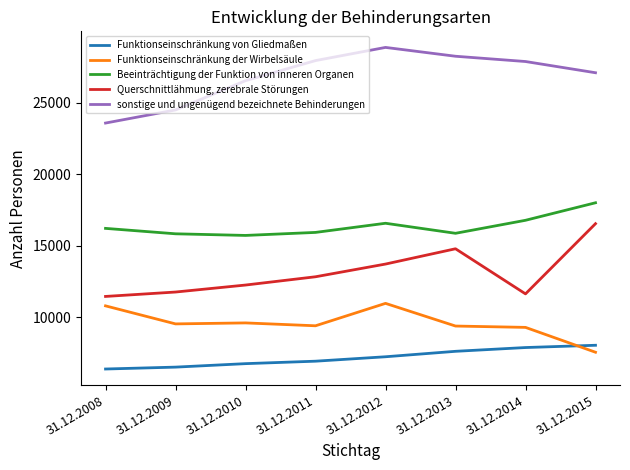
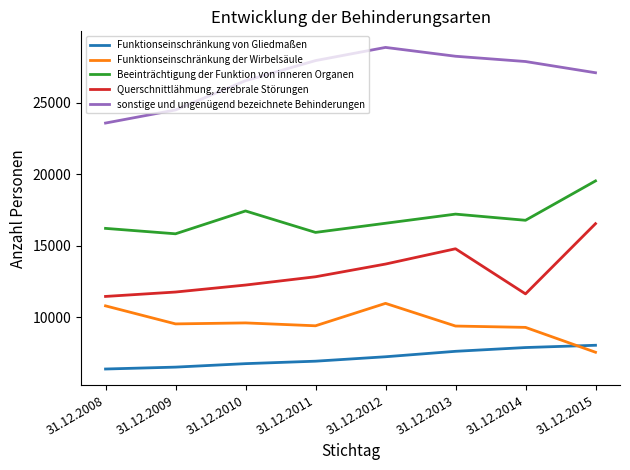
Beeinträchtigung der Funktion von inneren Organen, 31.12.2010: 15700 -> 17400
Beeinträchtigung der Funktion von inneren Organen, 31.12.2013: 15900 -> 17200
Beeinträchtigung der Funktion von inneren Organen, 31.12.2015: 18000 -> 19500
